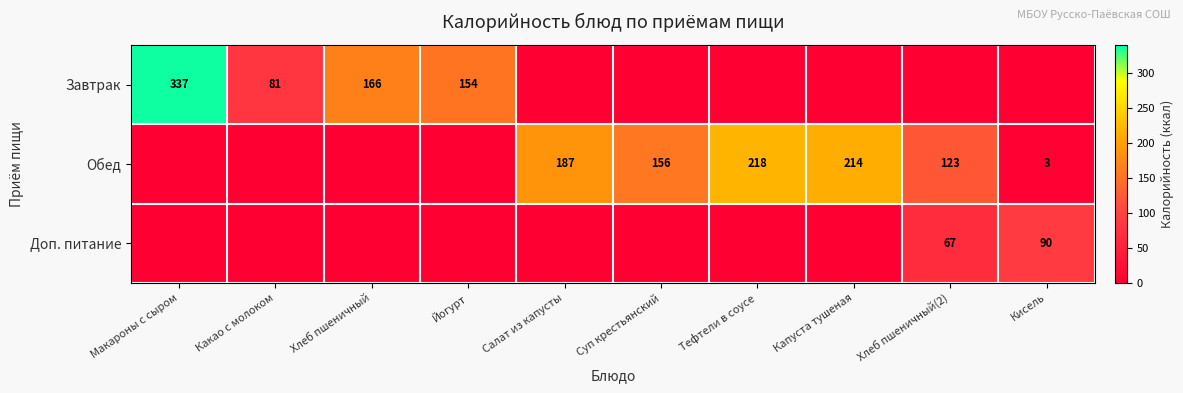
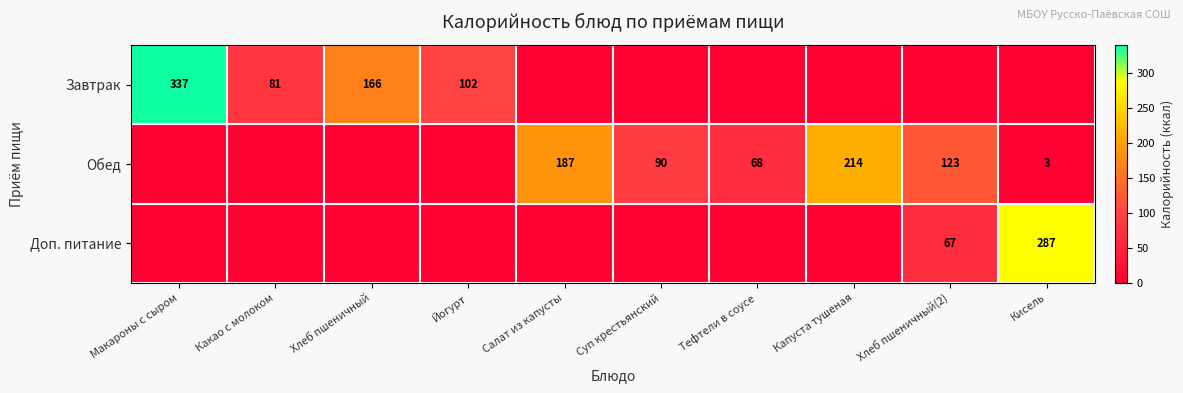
Завтрак, Йогурт: 154 -> 102
Обед, Суп крестьянский: 156 -> 90
Обед, Тефтели в соусе: 218 -> 68
Доп. питание, Кисель: 90 -> 287
